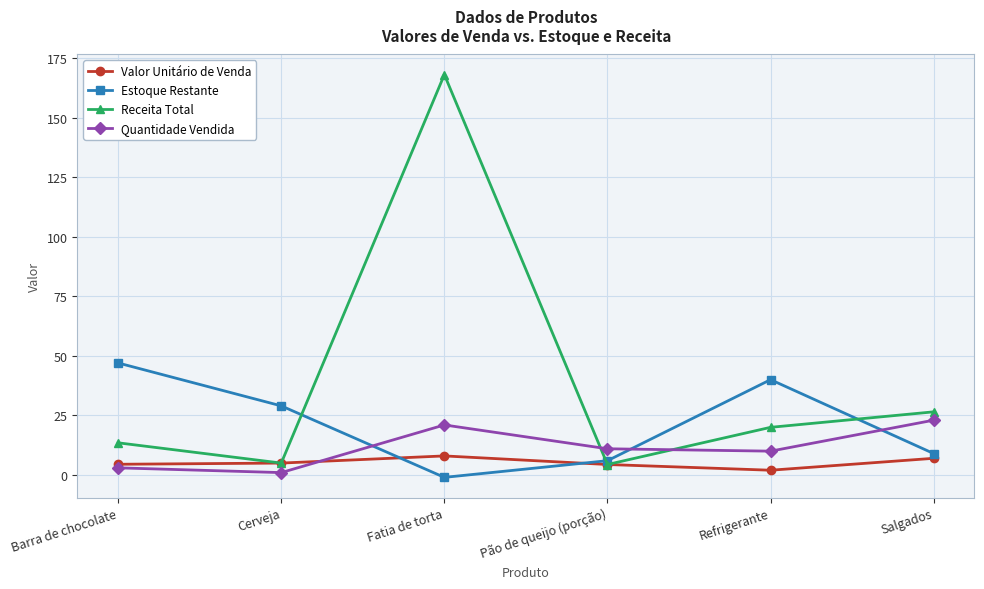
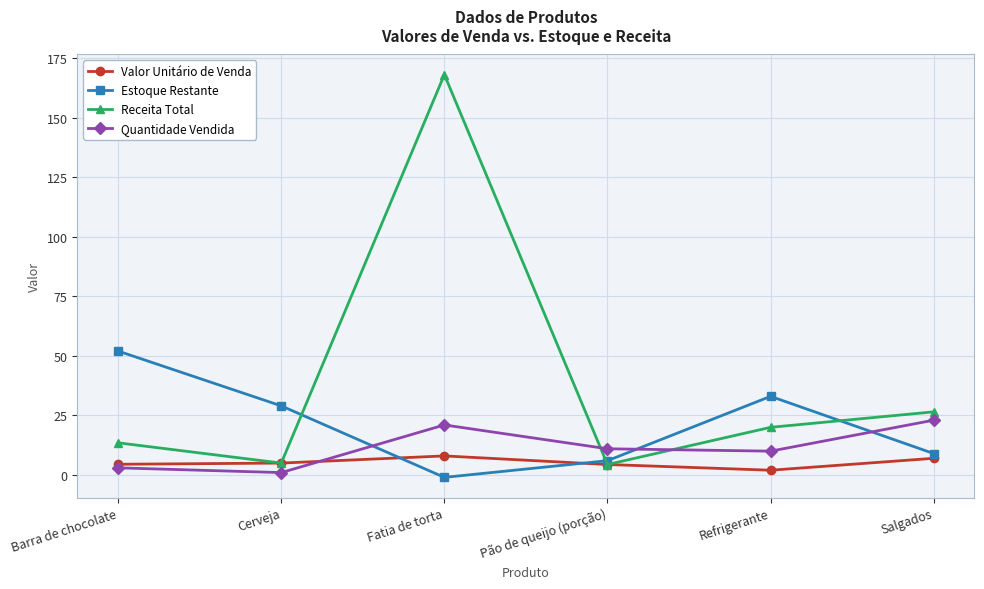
Estoque Restante, Barra de chocolate: 47 -> 52
Estoque Restante, Refrigerante: 40 -> 33
